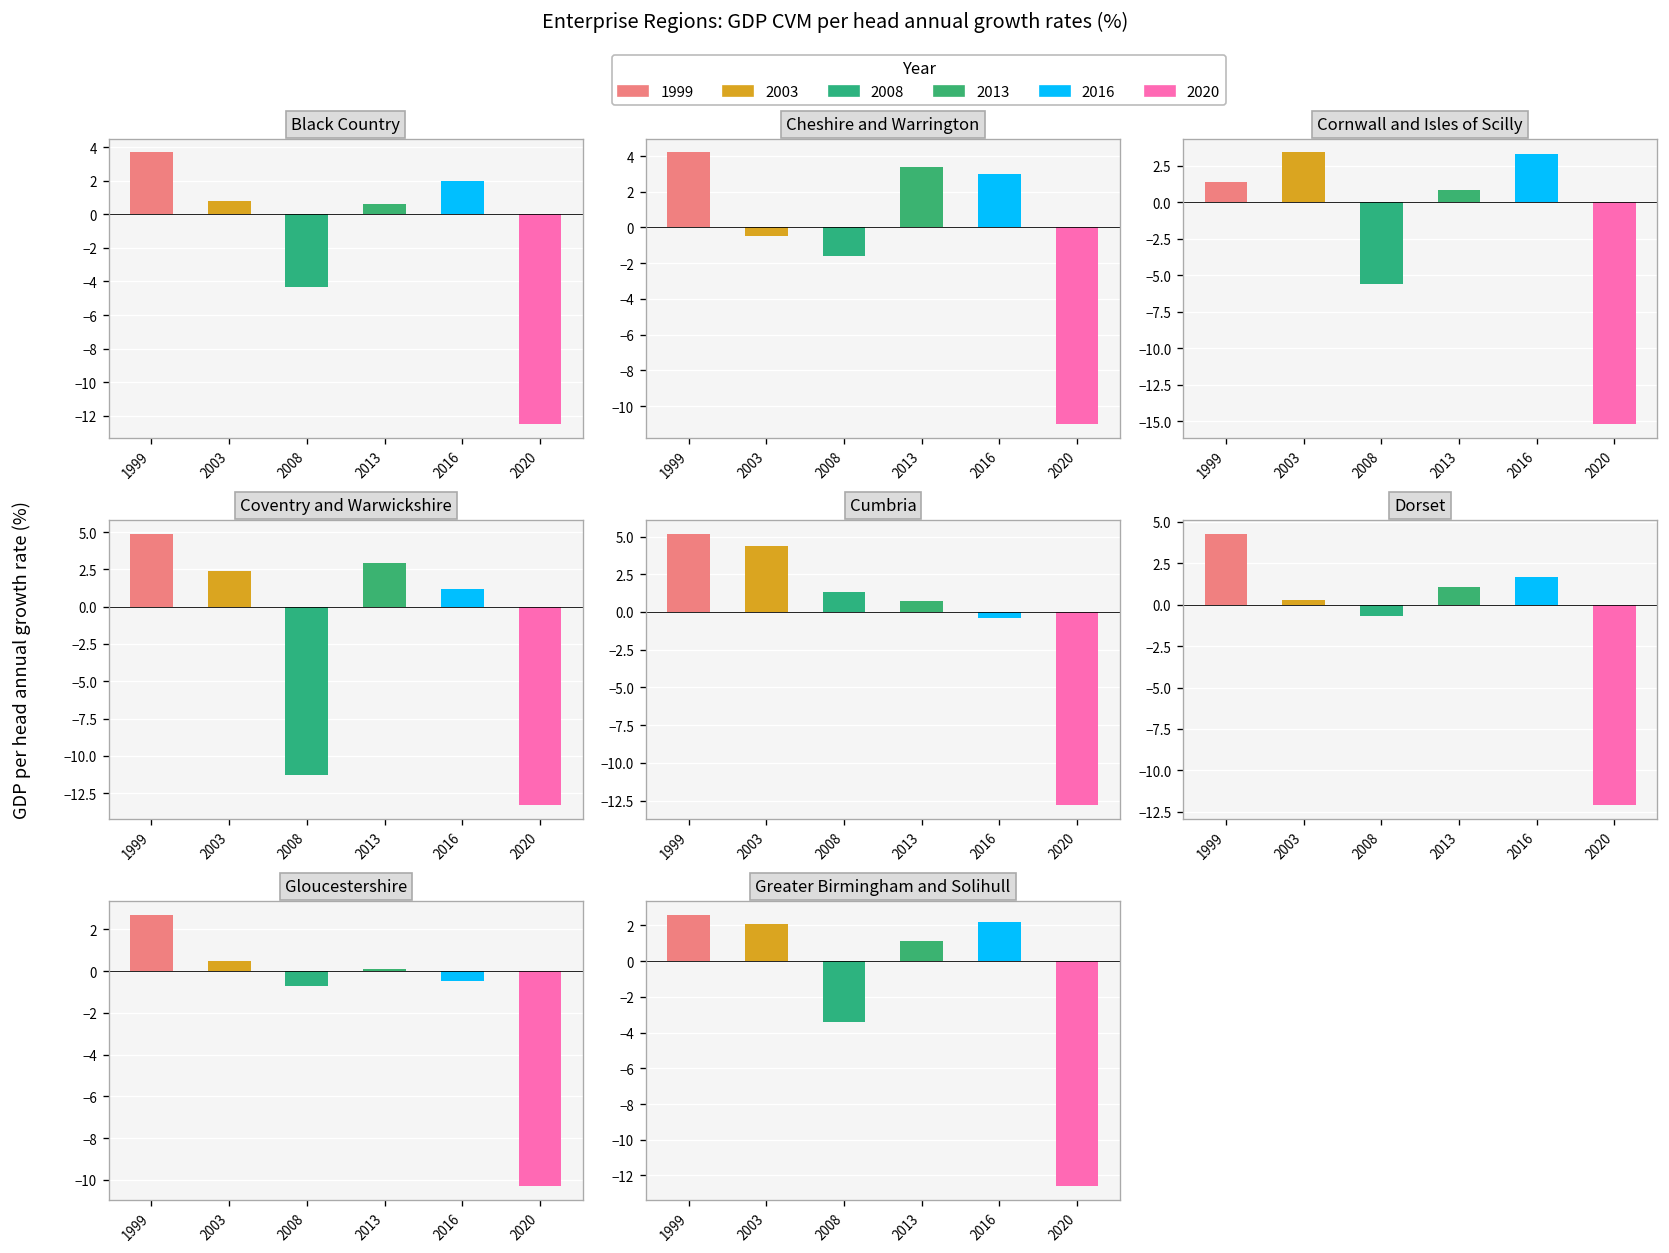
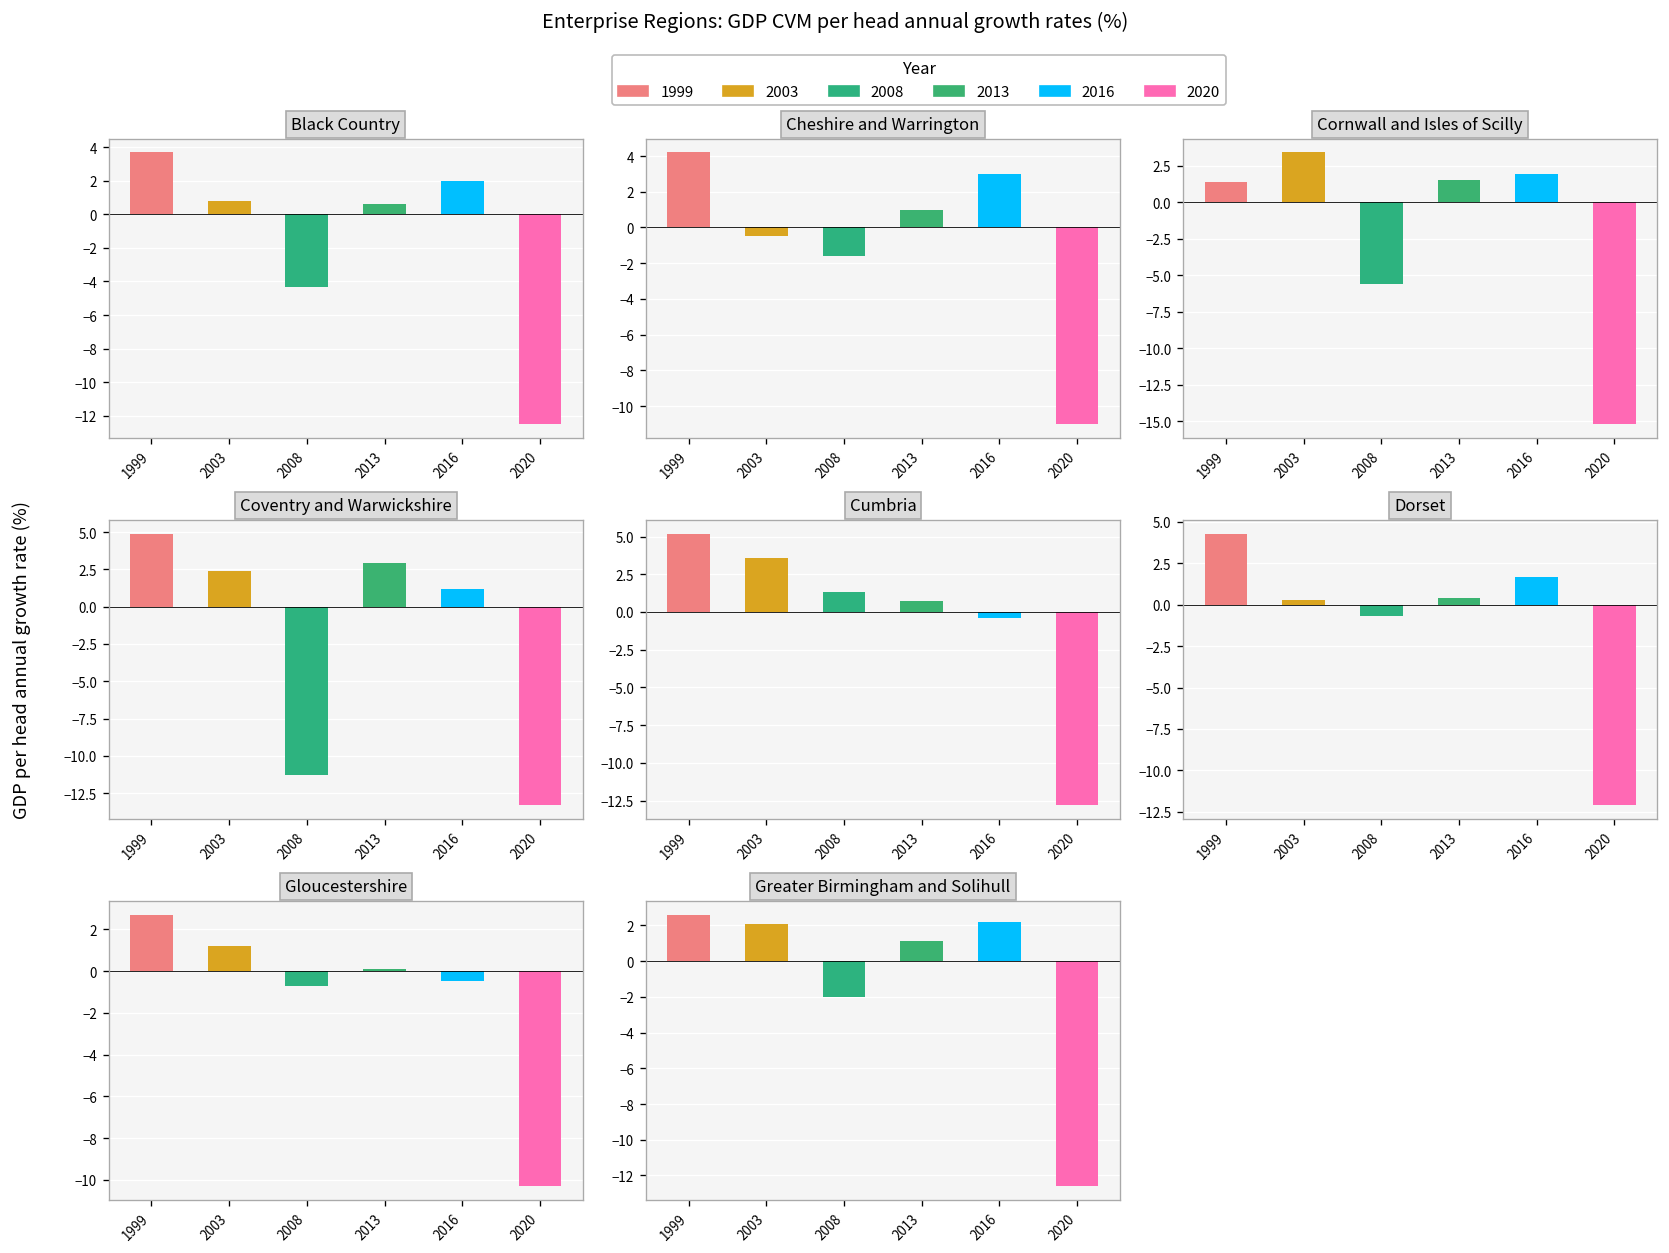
Cheshire and Warrington, 2013: 3.4 -> 1.0
Cornwall and Isles of Scilly, 2013: 0.8 -> 1.5
Cornwall and Isles of Scilly, 2016: 3.3 -> 1.9
Cumbria, 2003: 4.4 -> 3.6
Dorset, 2013: 1.1 -> 0.4
Gloucestershire, 2003: 0.5 -> 1.2
Greater Birmingham and Solihull, 2008: -3.4 -> -2.0
